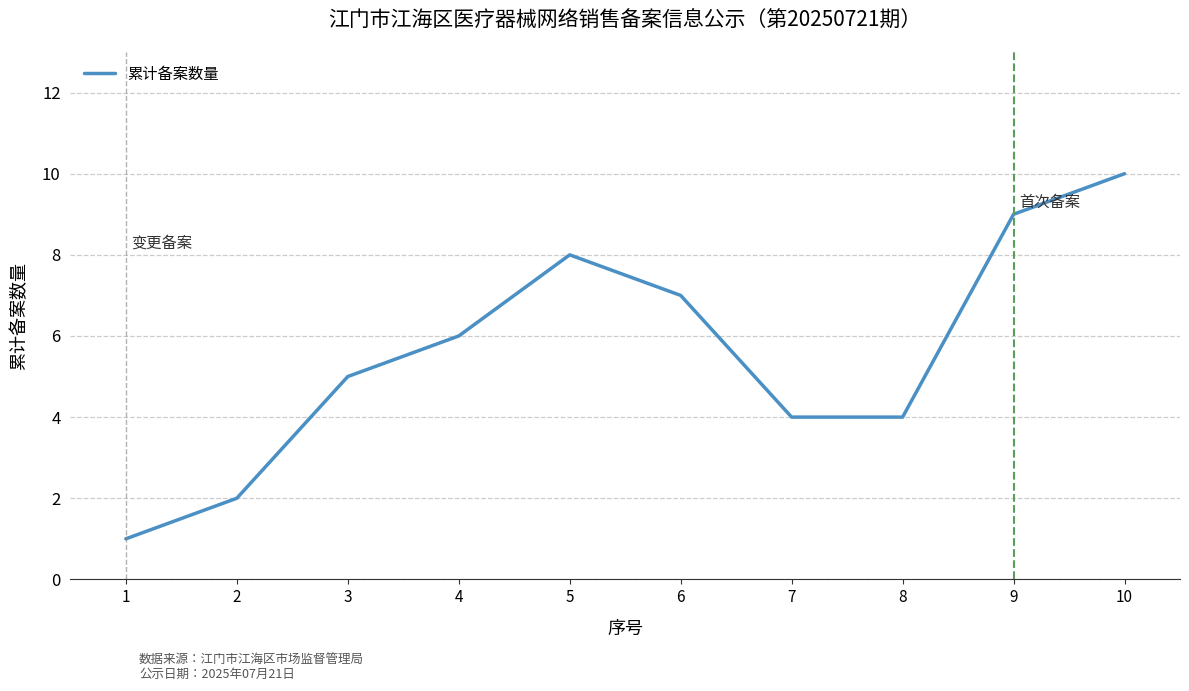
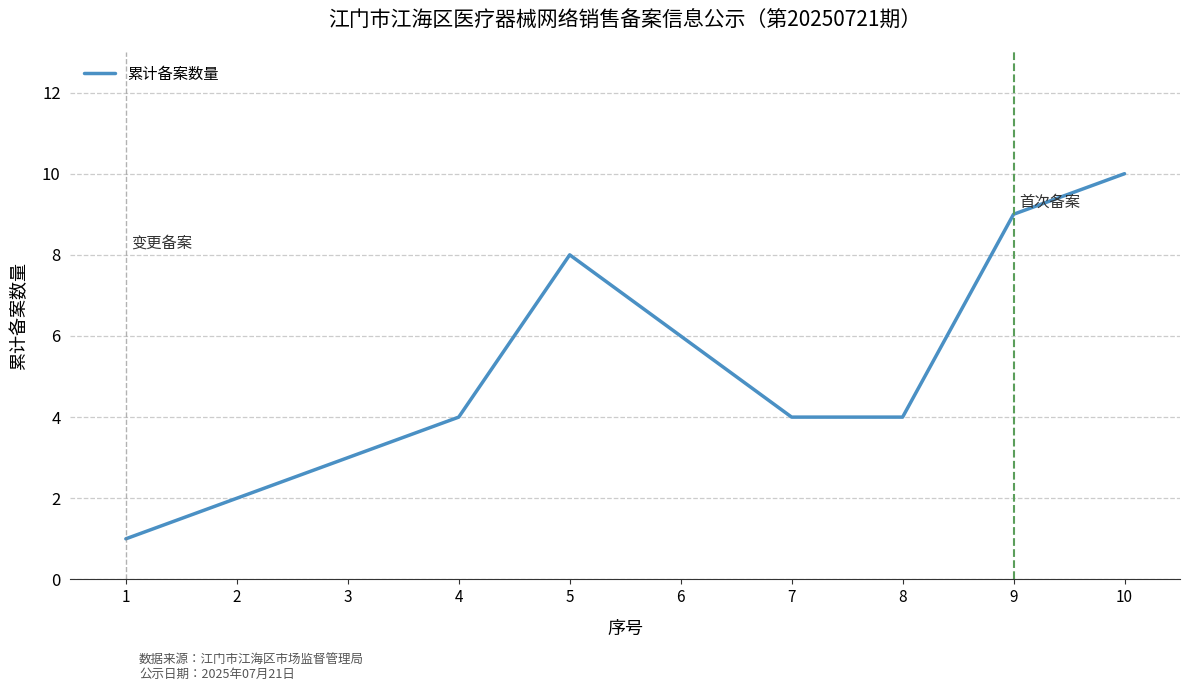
3: 5 -> 3
4: 6 -> 4
6: 7 -> 6
